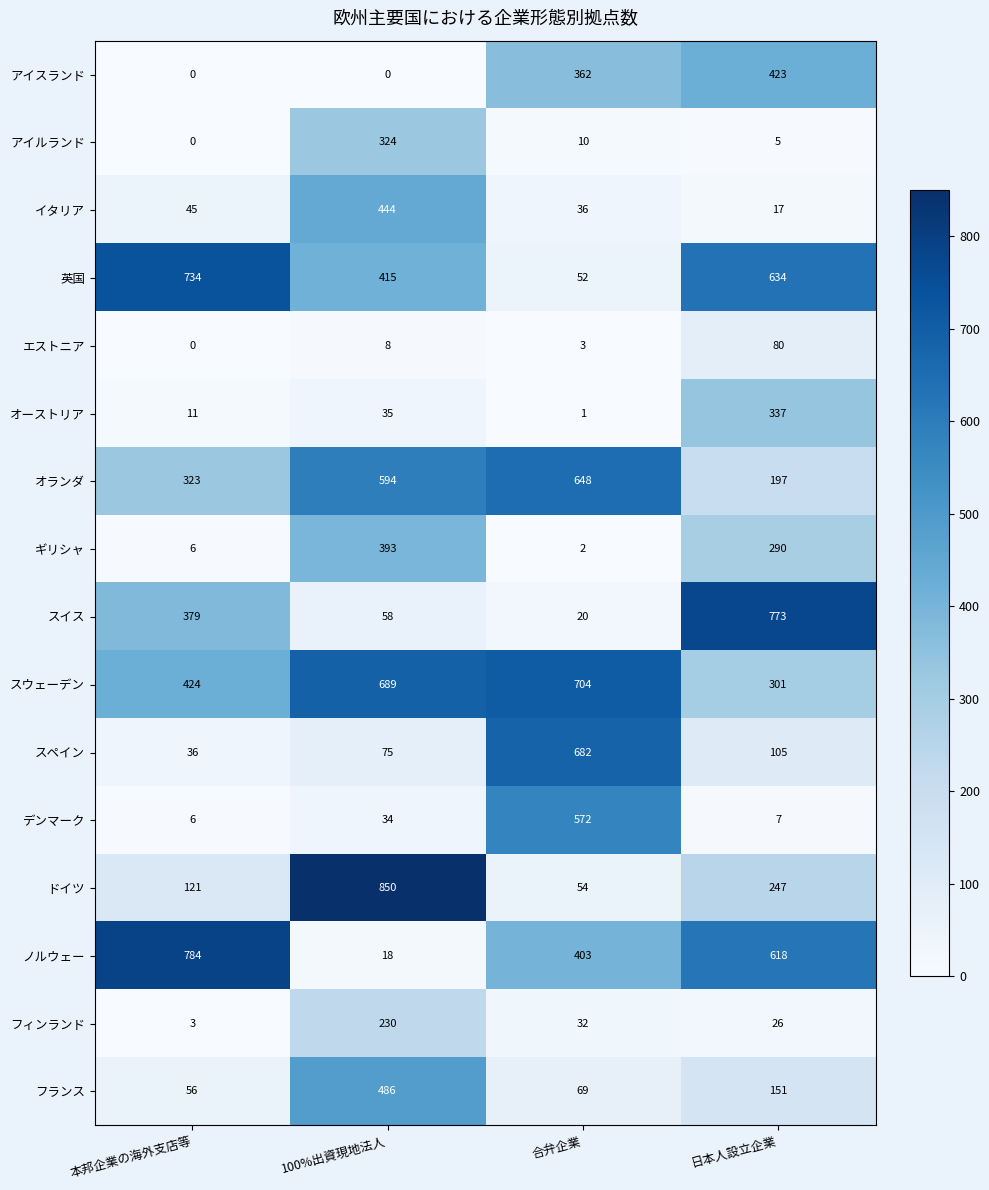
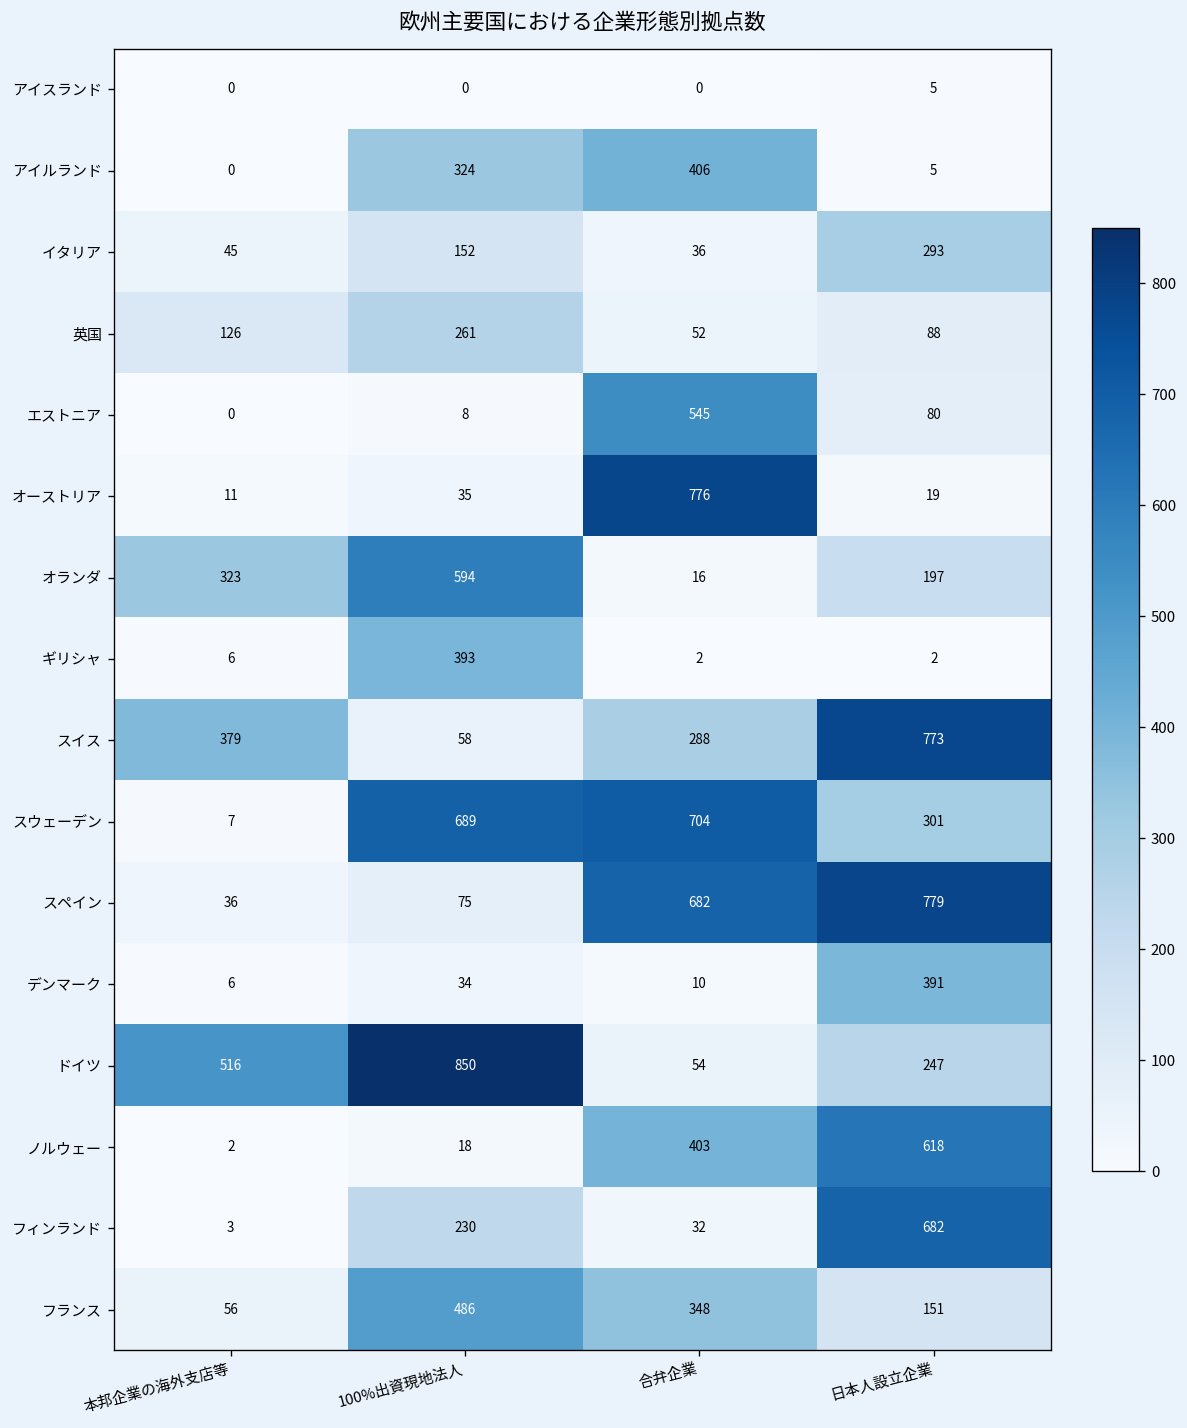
アイスランド, 合弁企業: 362 -> 0
アイスランド, 日本人設立企業: 423 -> 5
アイルランド, 合弁企業: 10 -> 406
イタリア, 100%出資現地法人: 444 -> 152
イタリア, 日本人設立企業: 17 -> 293
英国, 本邦企業の海外支店等: 734 -> 126
英国, 100%出資現地法人: 415 -> 261
英国, 日本人設立企業: 634 -> 88
エストニア, 合弁企業: 3 -> 545
オーストリア, 合弁企業: 1 -> 776
オーストリア, 日本人設立企業: 337 -> 19
オランダ, 合弁企業: 648 -> 16
ギリシャ, 日本人設立企業: 290 -> 2
スイス, 合弁企業: 20 -> 288
スウェーデン, 本邦企業の海外支店等: 424 -> 7
スペイン, 日本人設立企業: 105 -> 779
デンマーク, 合弁企業: 572 -> 10
デンマーク, 日本人設立企業: 7 -> 391
ドイツ, 本邦企業の海外支店等: 121 -> 516
ノルウェー, 本邦企業の海外支店等: 784 -> 2
フィンランド, 日本人設立企業: 26 -> 682
フランス, 合弁企業: 69 -> 348
